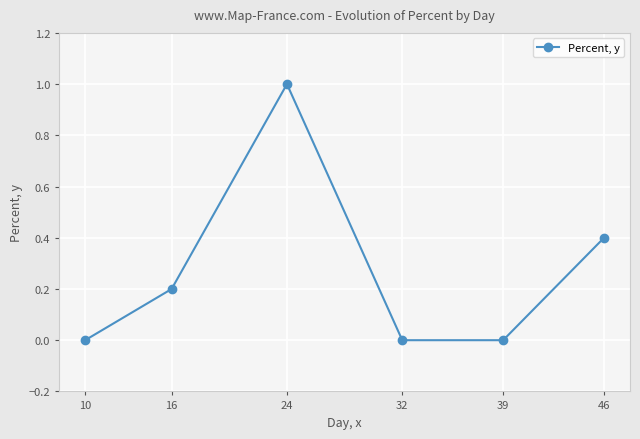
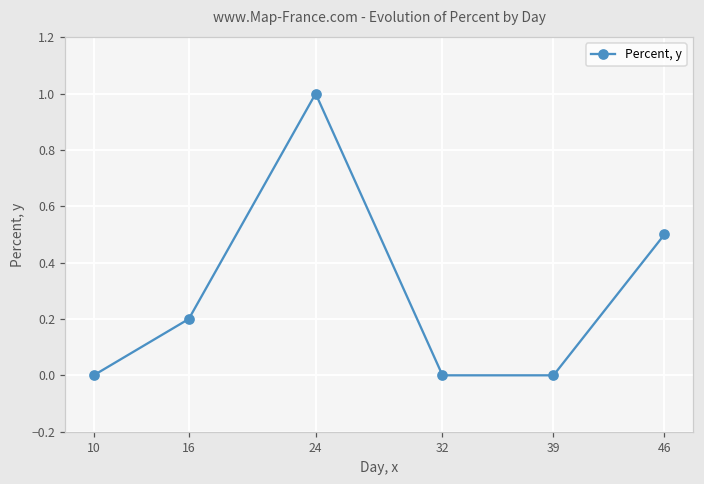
46: 0.4 -> 0.5
